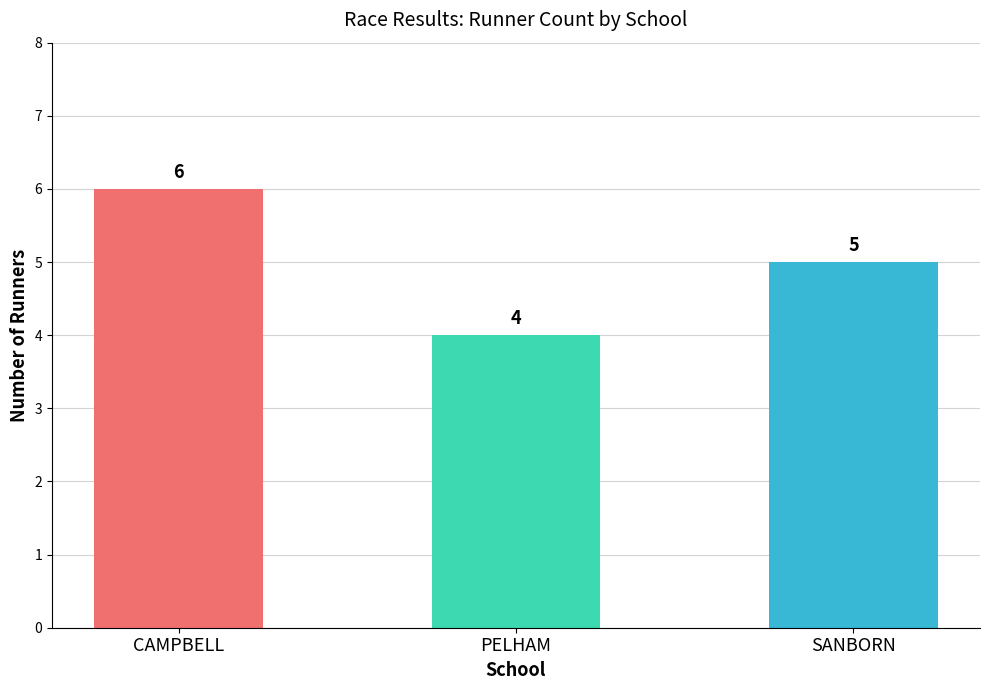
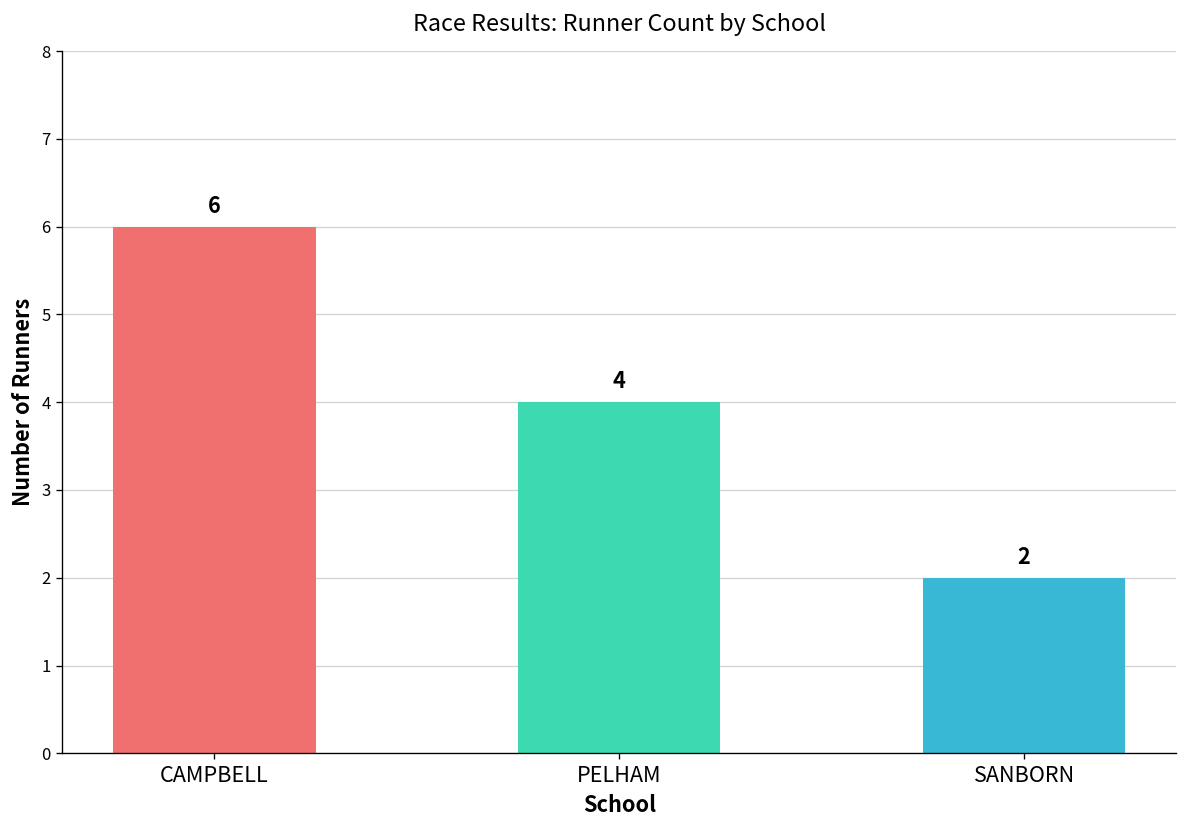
SANBORN: 5 -> 2
